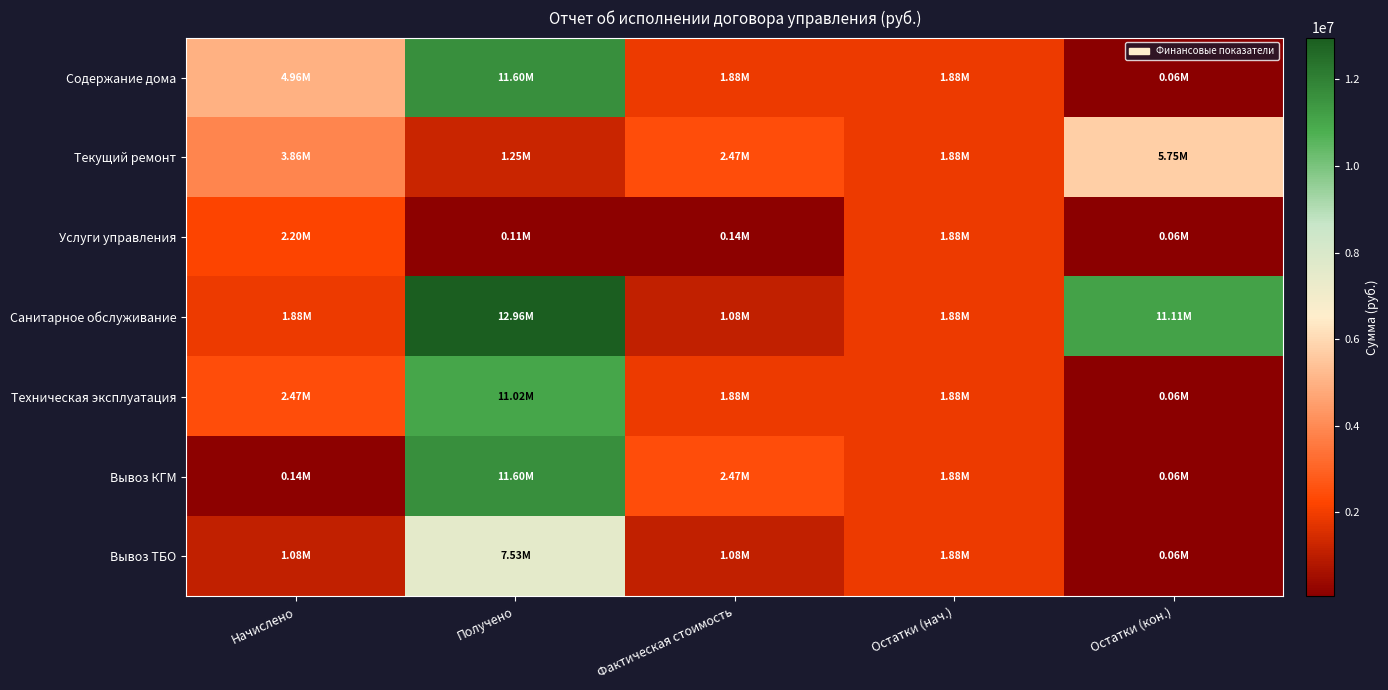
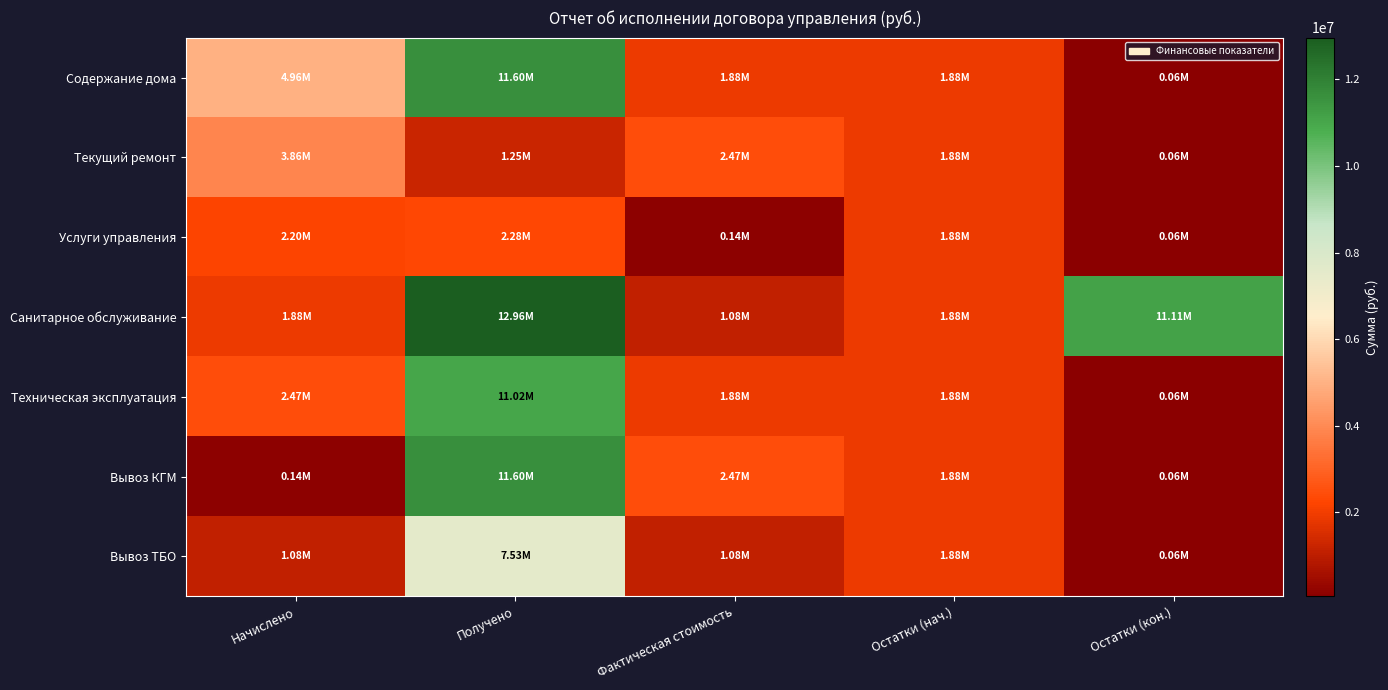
Текущий ремонт, Остатки (кон.): 5.75M -> 0.06M
Услуги управления, Получено: 0.11M -> 2.28M
